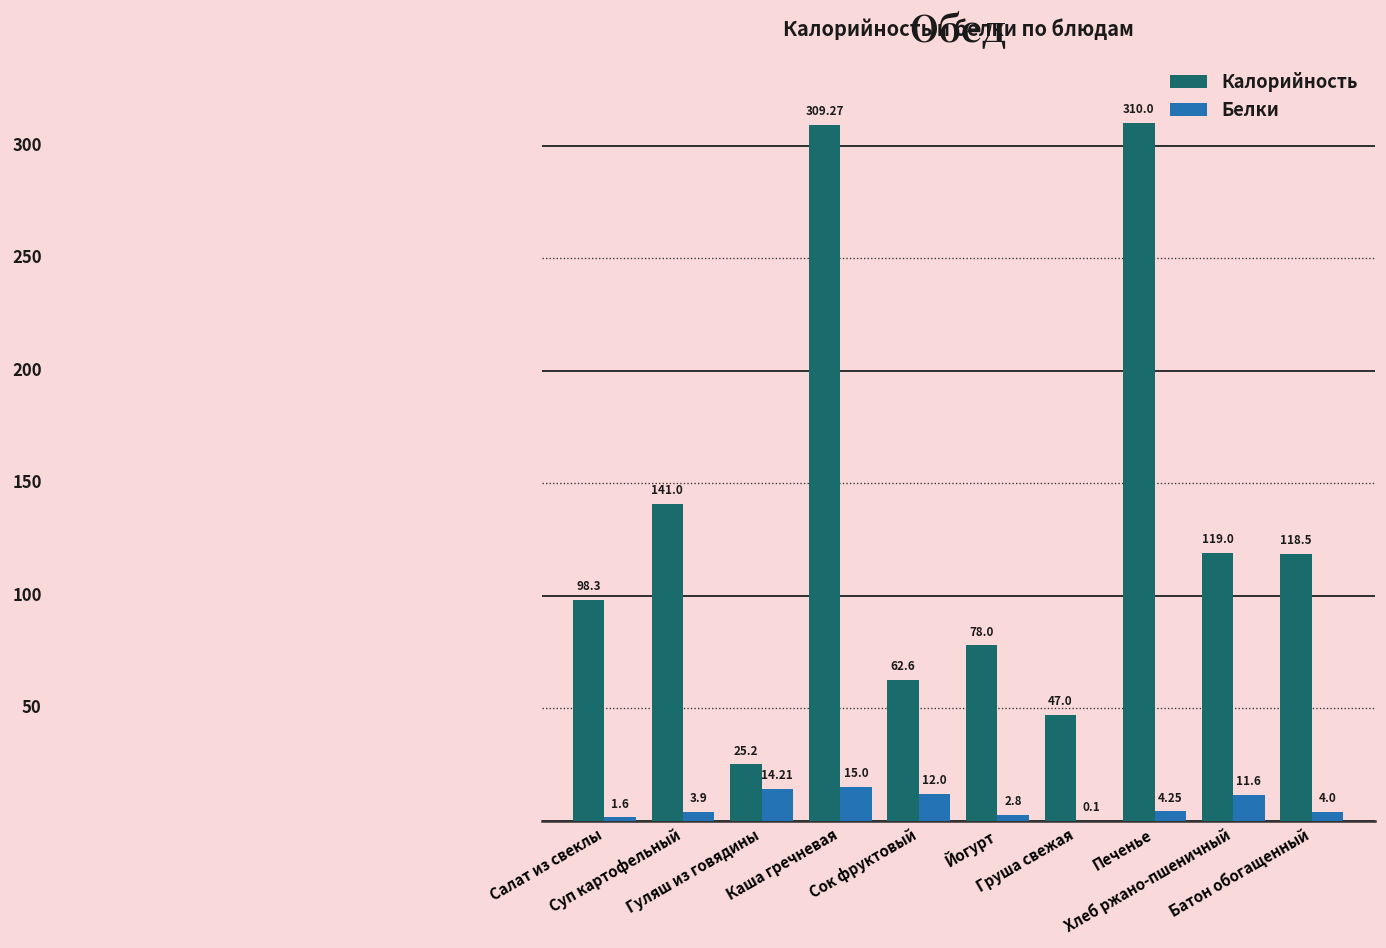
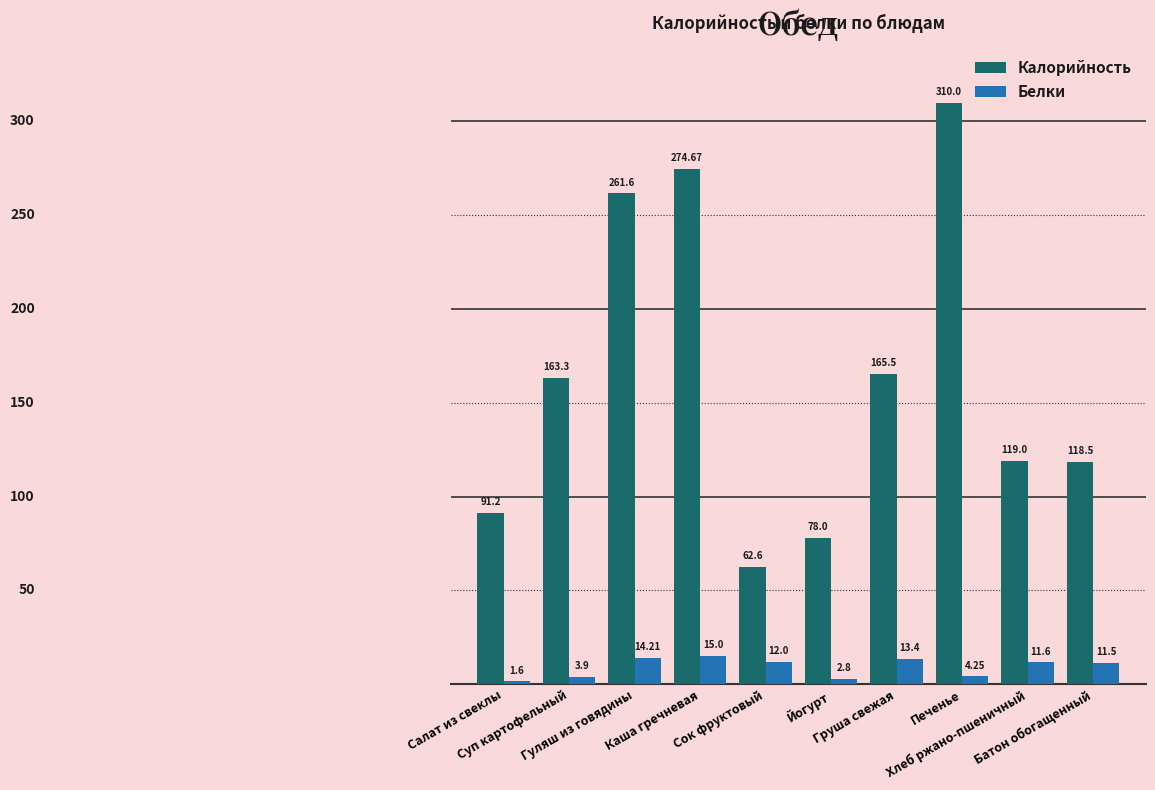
Калорийность, Салат из свеклы: 98.3 -> 91.2
Калорийность, Суп картофельный: 141.0 -> 163.3
Калорийность, Гуляш из говядины: 25.2 -> 261.6
Калорийность, Каша гречневая: 309.27 -> 274.67
Калорийность, Груша свежая: 47.0 -> 165.5
Белки, Груша свежая: 0.1 -> 13.4
Белки, Батон обогащенный: 4.0 -> 11.5
